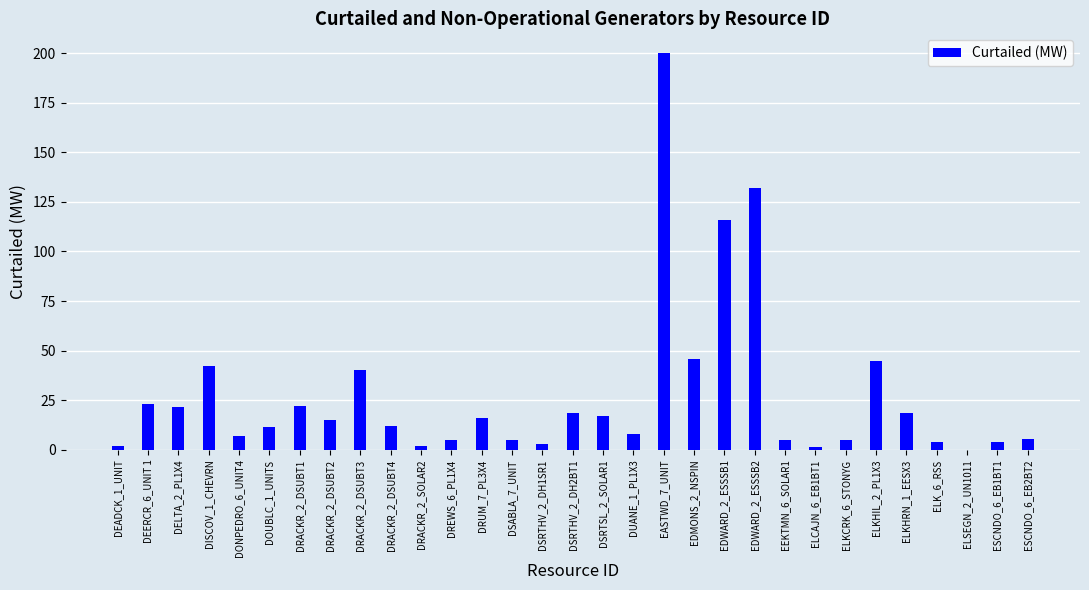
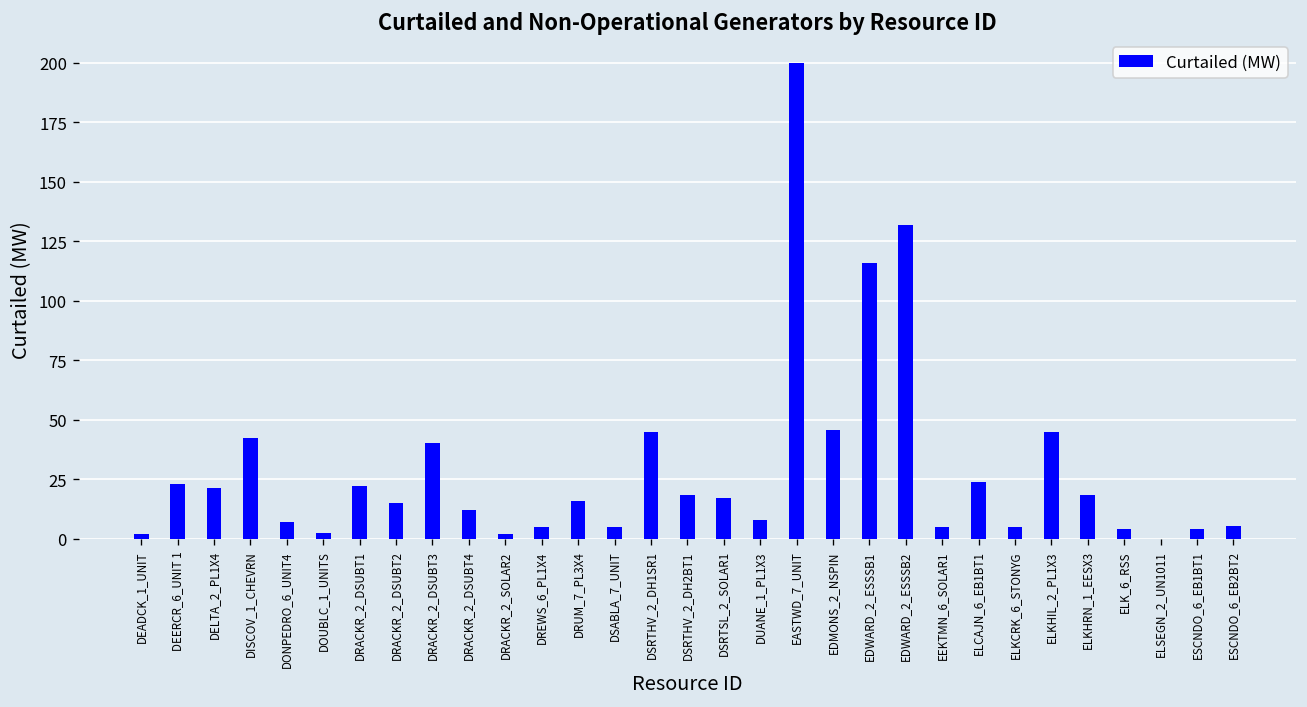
DOUBLC_1_UNITS: 11 -> 2
DSRTHV_2_DH1SR1: 3 -> 45
ELCAJN_6_EB1BT1: 2 -> 24
